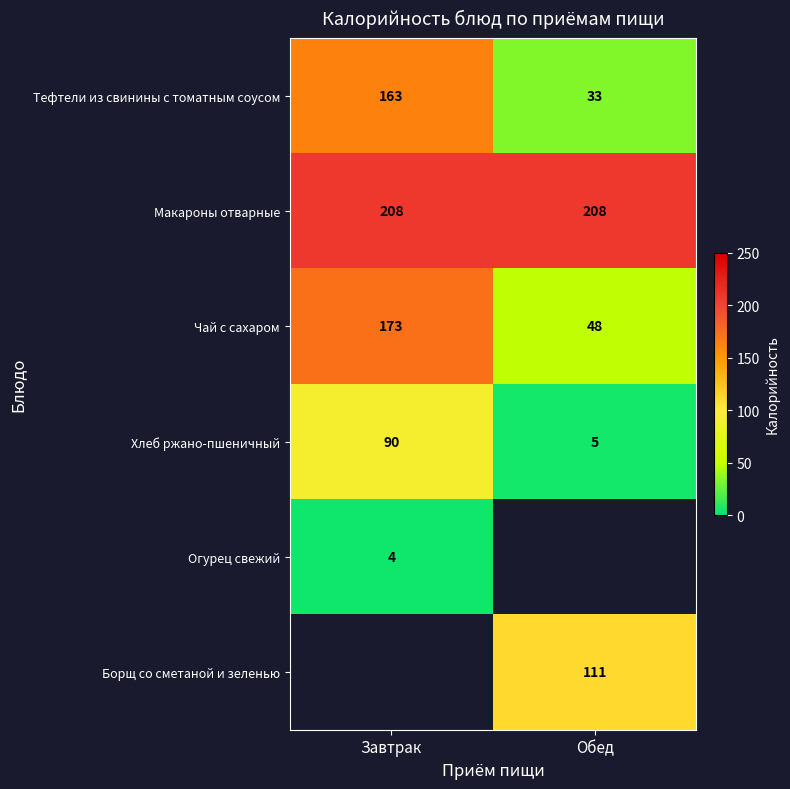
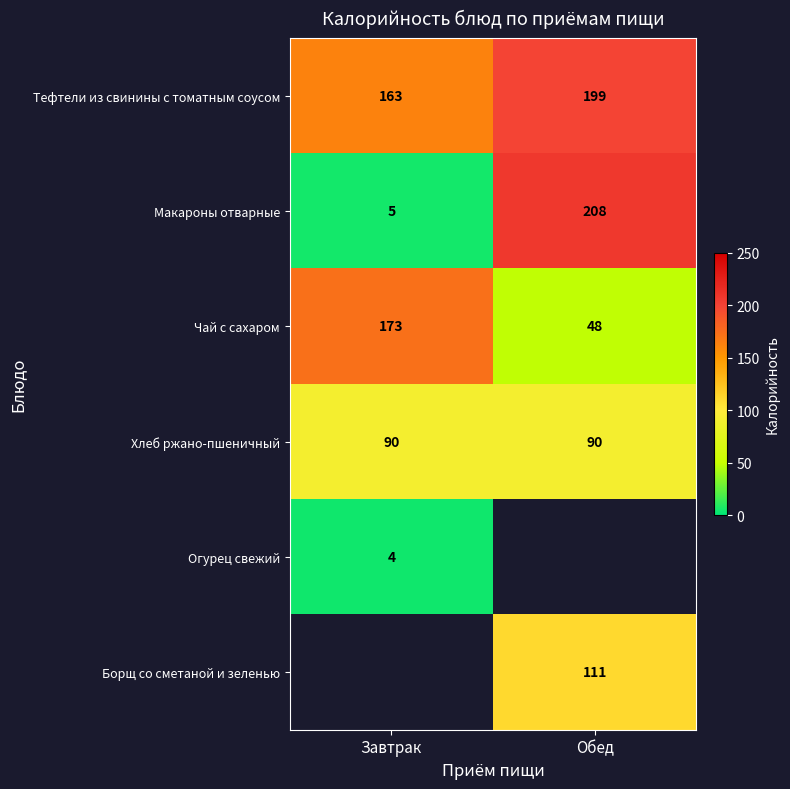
Тефтели из свинины с томатным соусом, Обед: 33 -> 199
Макароны отварные, Завтрак: 208 -> 5
Хлеб ржано-пшеничный, Обед: 5 -> 90
